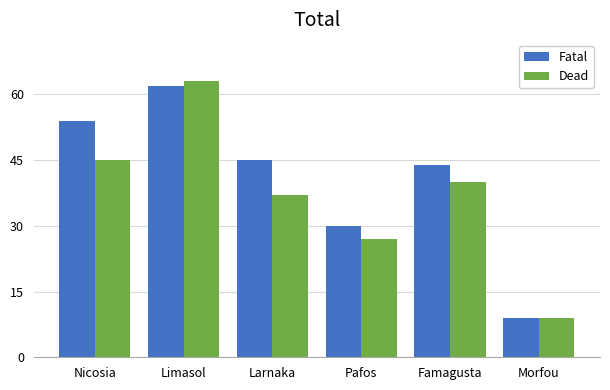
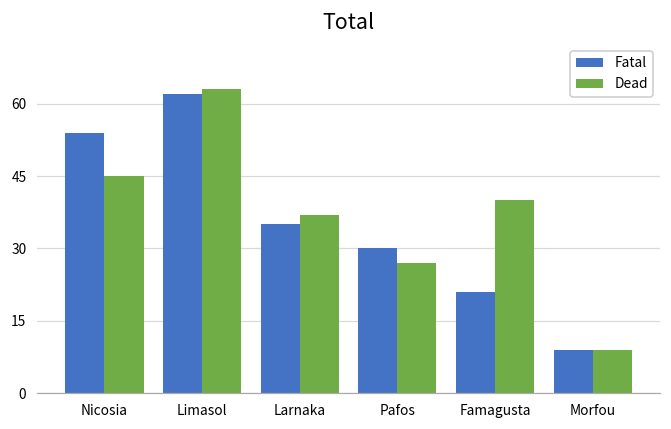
Fatal, Larnaka: 45 -> 35
Fatal, Famagusta: 44 -> 21
